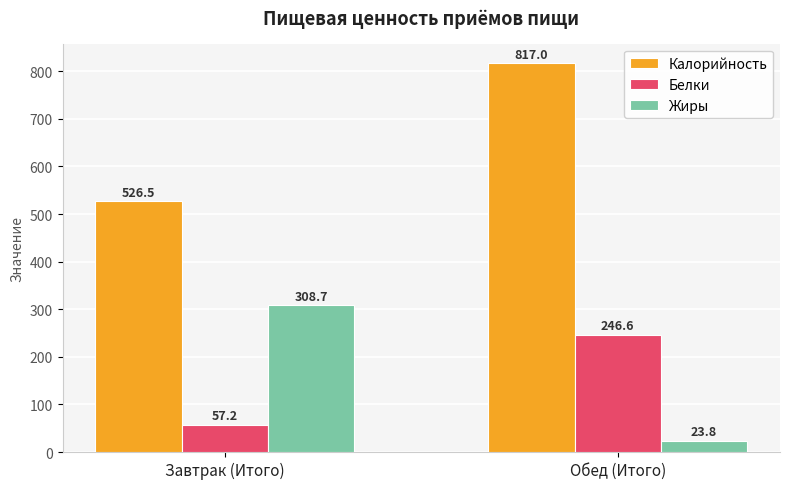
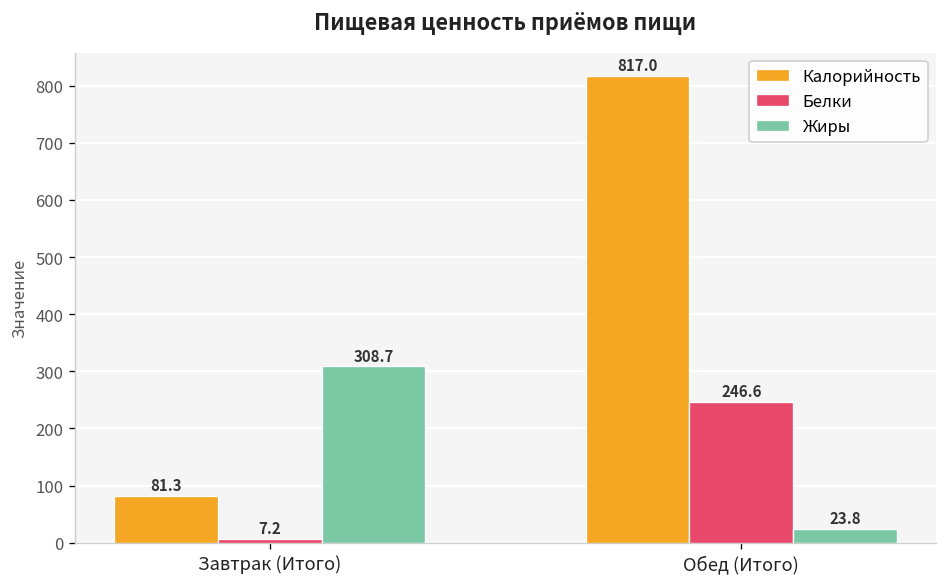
Калорийность, Завтрак (Итого): 526.5 -> 81.3
Белки, Завтрак (Итого): 57.2 -> 7.2
